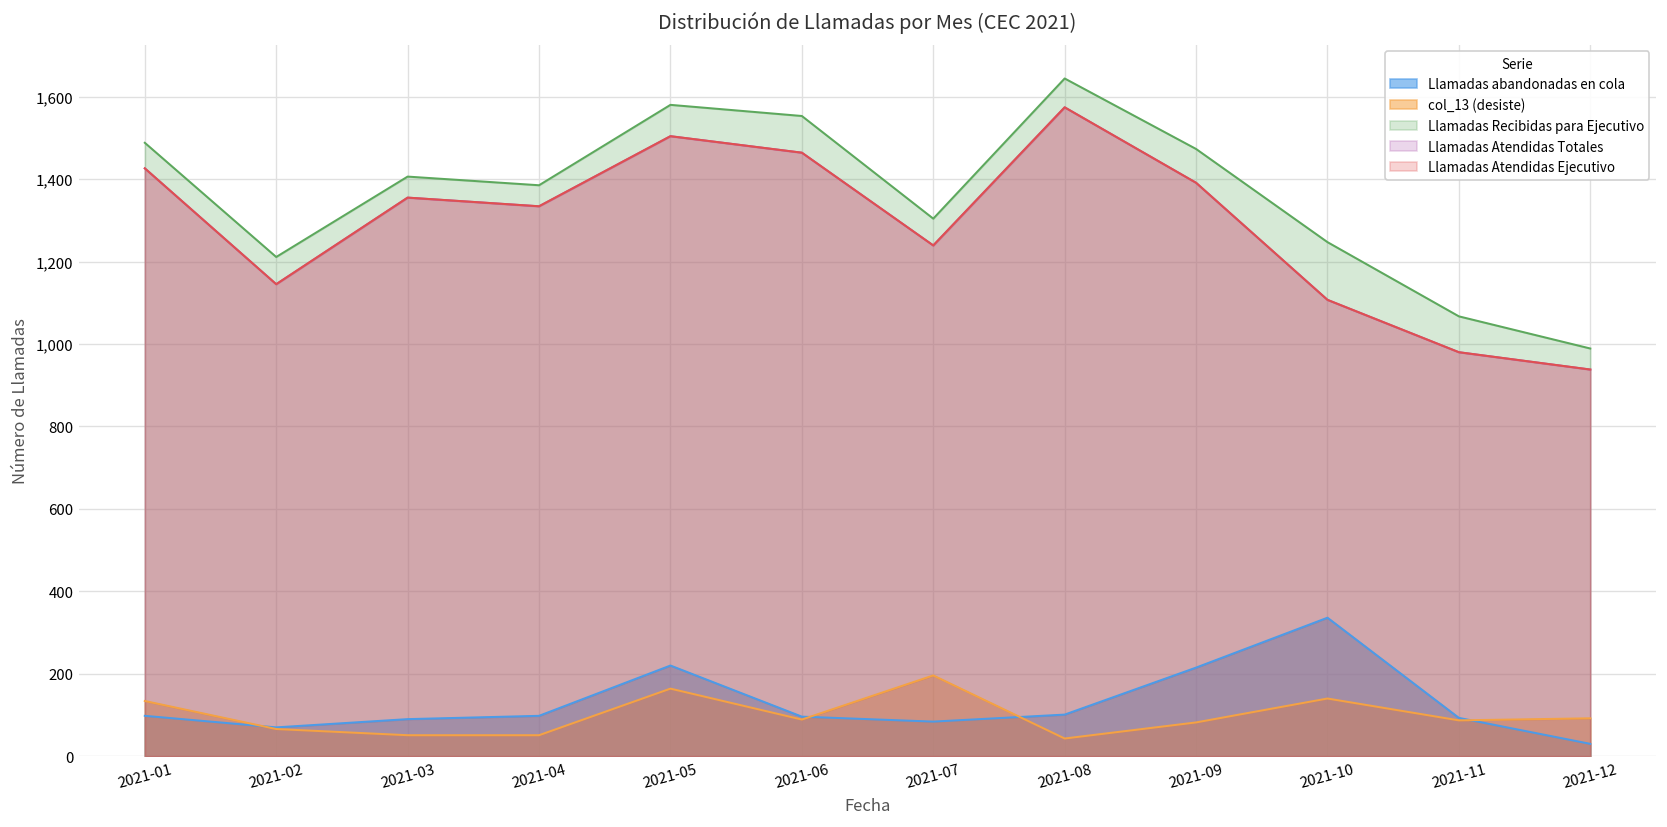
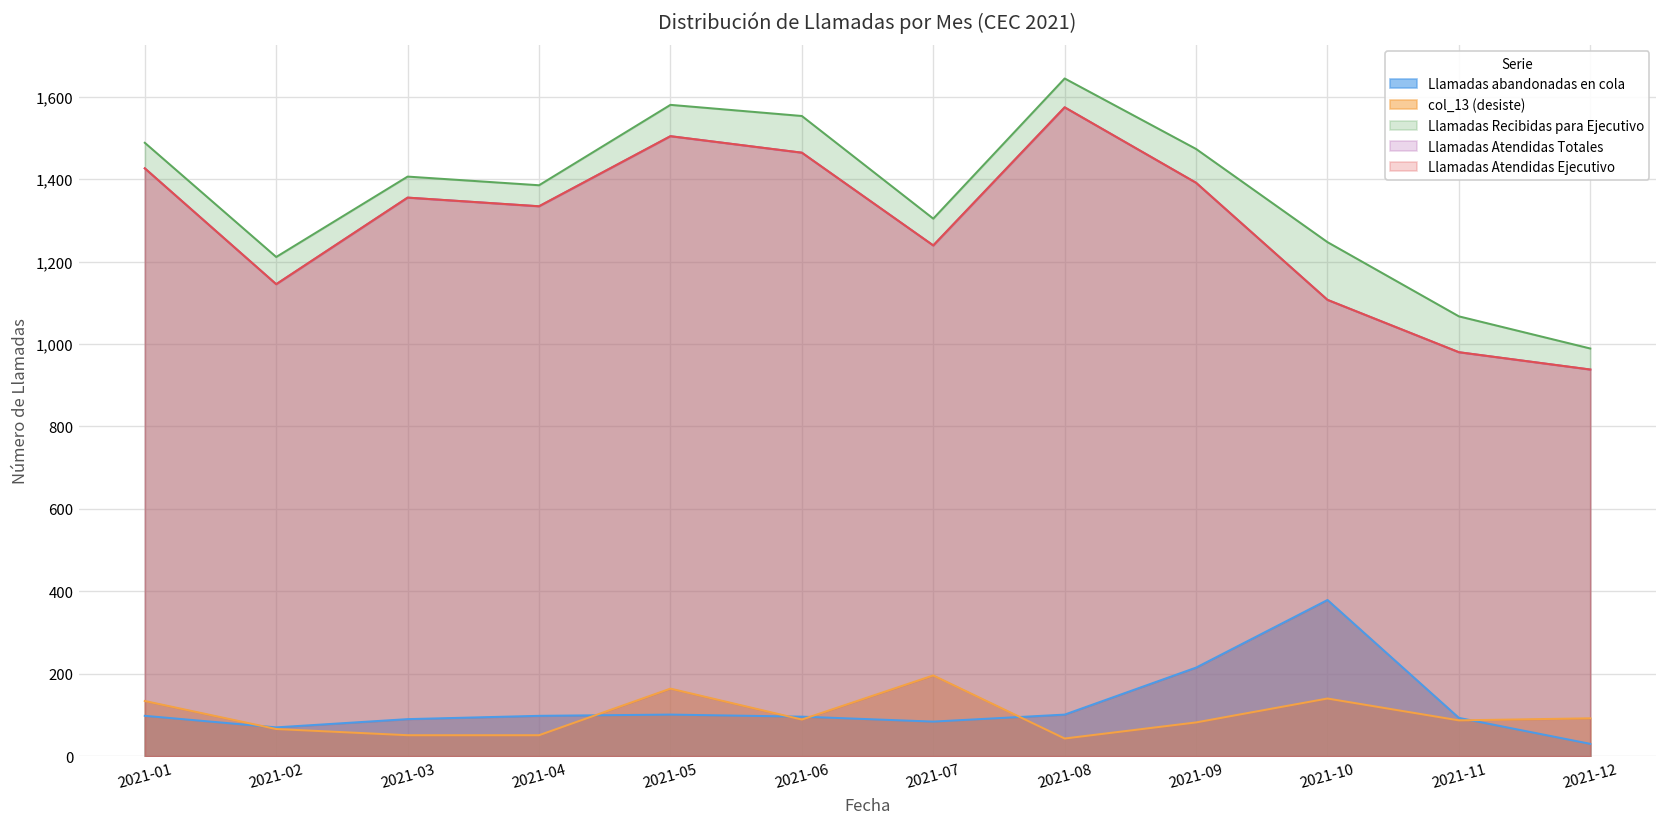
Llamadas abandonadas en cola, 2021-05: 220 -> 100
Llamadas abandonadas en cola, 2021-10: 340 -> 380
